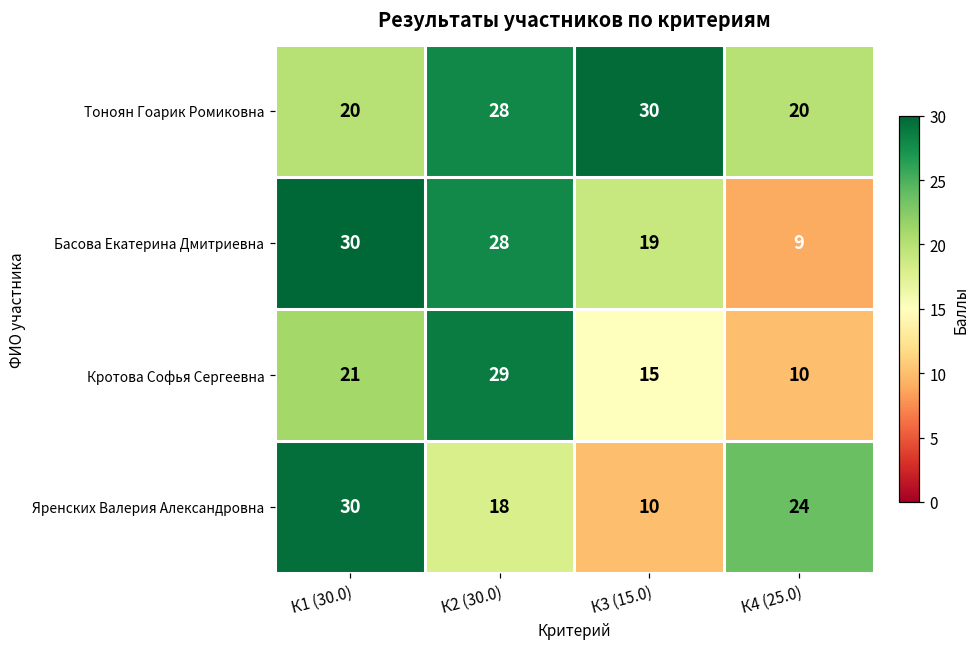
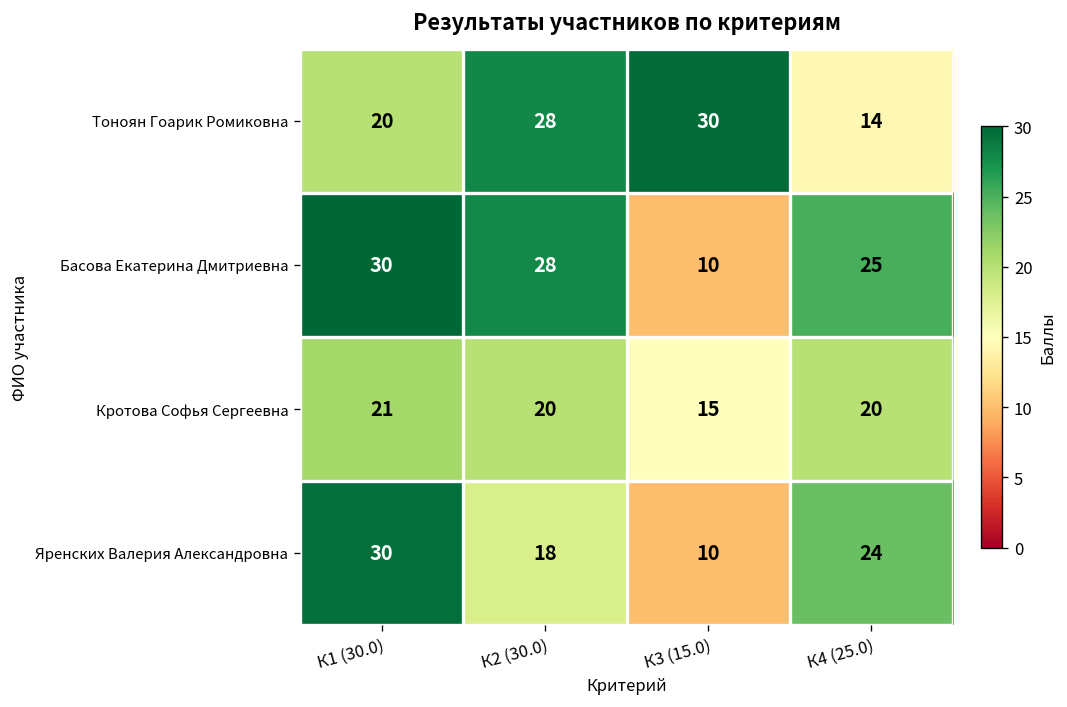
Тоноян Гоарик Ромиковна, К4 (25.0): 20 -> 14
Басова Екатерина Дмитриевна, К3 (15.0): 19 -> 10
Басова Екатерина Дмитриевна, К4 (25.0): 9 -> 25
Кротова Софья Сергеевна, К2 (30.0): 29 -> 20
Кротова Софья Сергеевна, К4 (25.0): 10 -> 20
